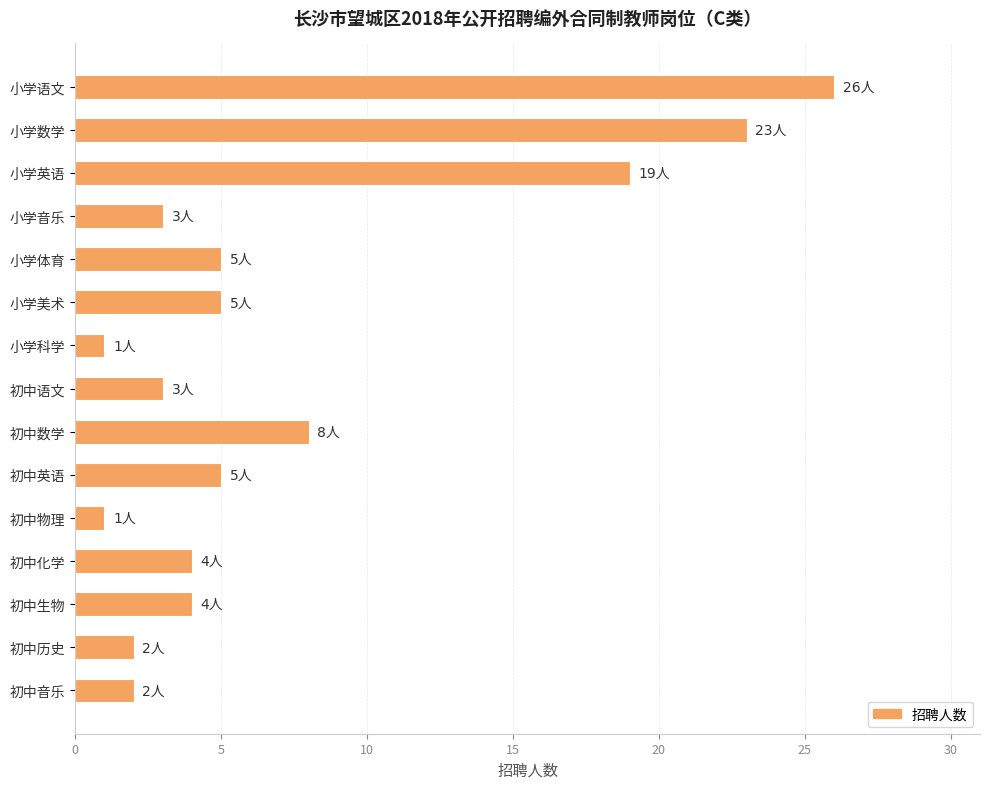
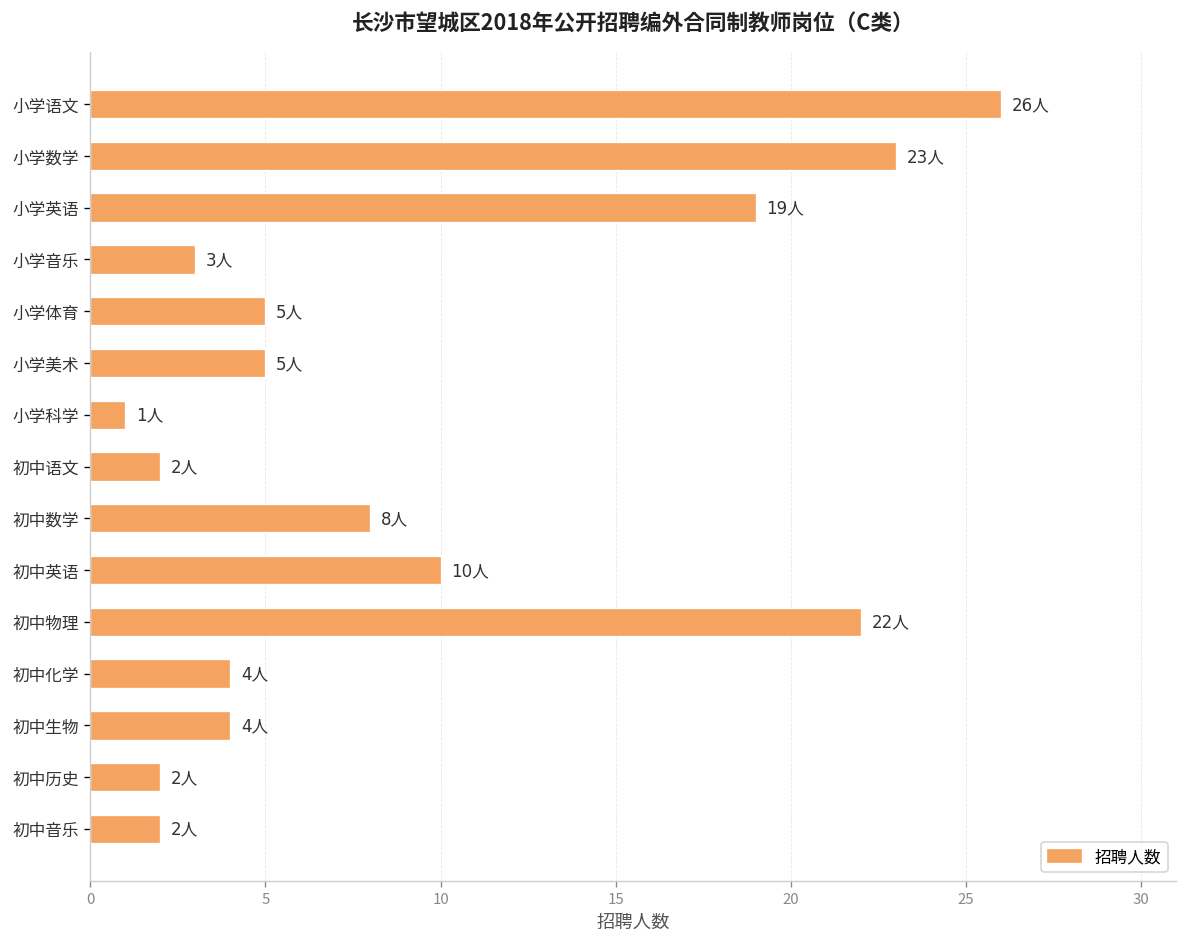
初中语文: 3人 -> 2人
初中英语: 5人 -> 10人
初中物理: 1人 -> 22人
